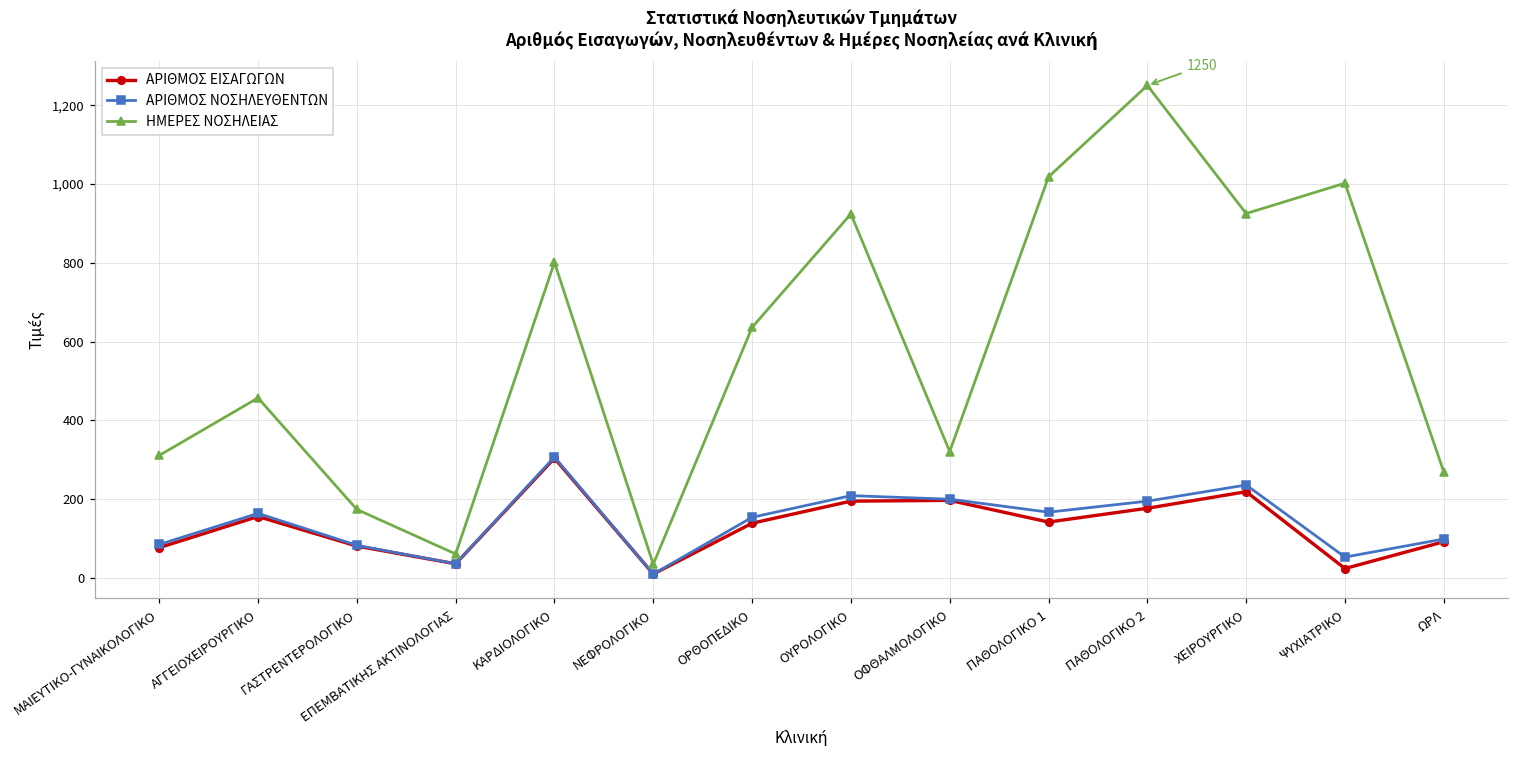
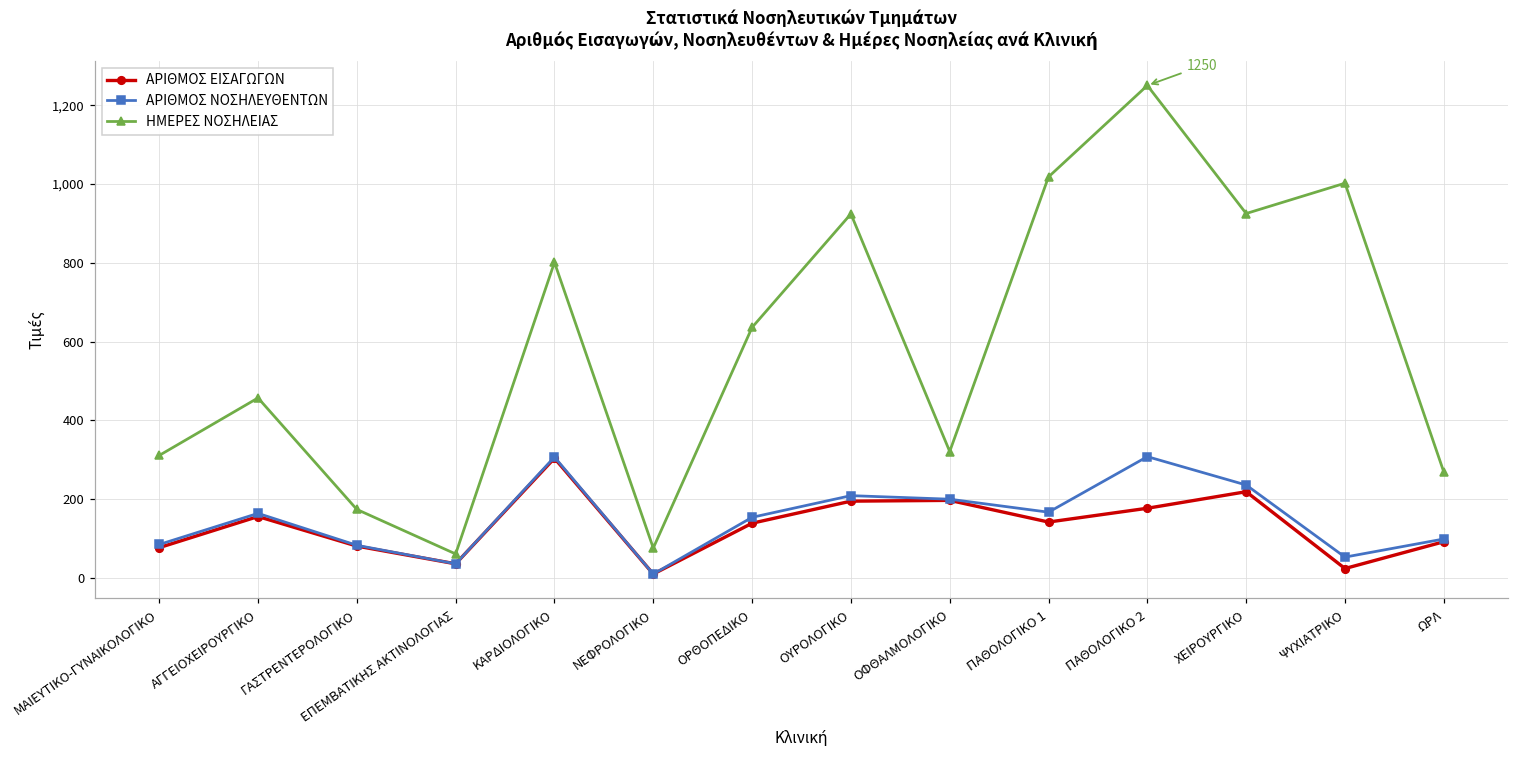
ΗΜΕΡΕΣ ΝΟΣΗΛΕΙΑΣ, ΝΕΦΡΟΛΟΓΙΚΟ: 40 -> 80
ΑΡΙΘΜΟΣ ΝΟΣΗΛΕΥΘΕΝΤΩΝ, ΠΑΘΟΛΟΓΙΚΟ 2: 200 -> 310
